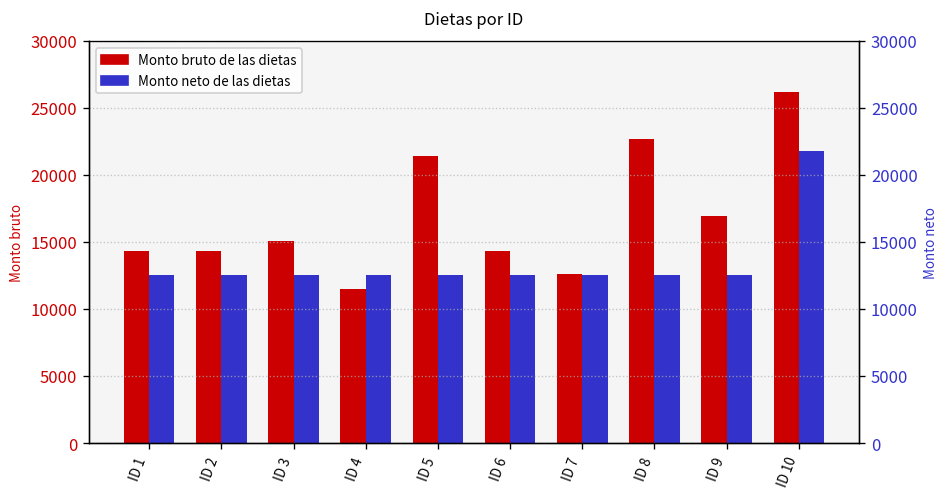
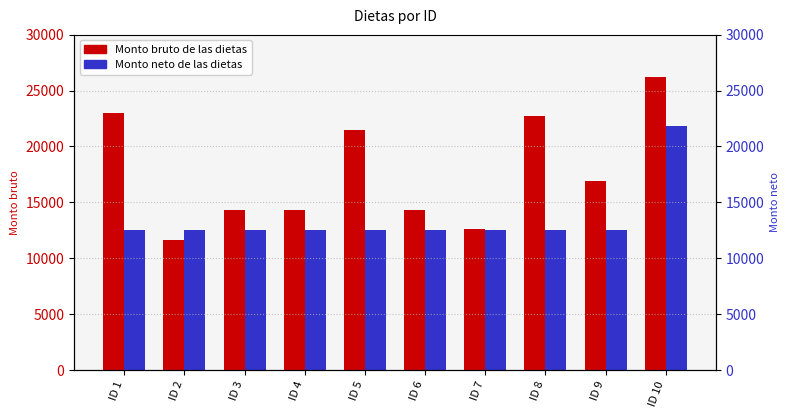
Monto bruto de las dietas, ID 1: 14300 -> 23000
Monto bruto de las dietas, ID 2: 14300 -> 11600
Monto bruto de las dietas, ID 3: 15100 -> 14300
Monto bruto de las dietas, ID 4: 11500 -> 14300
